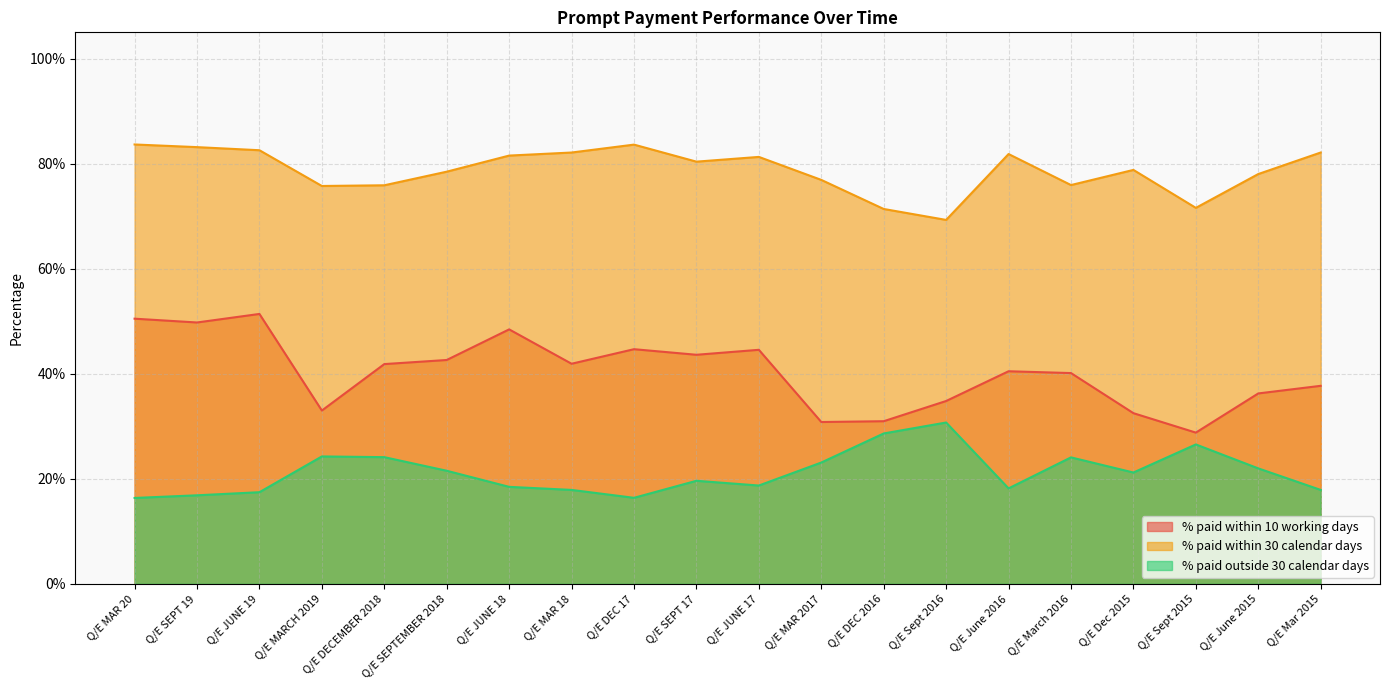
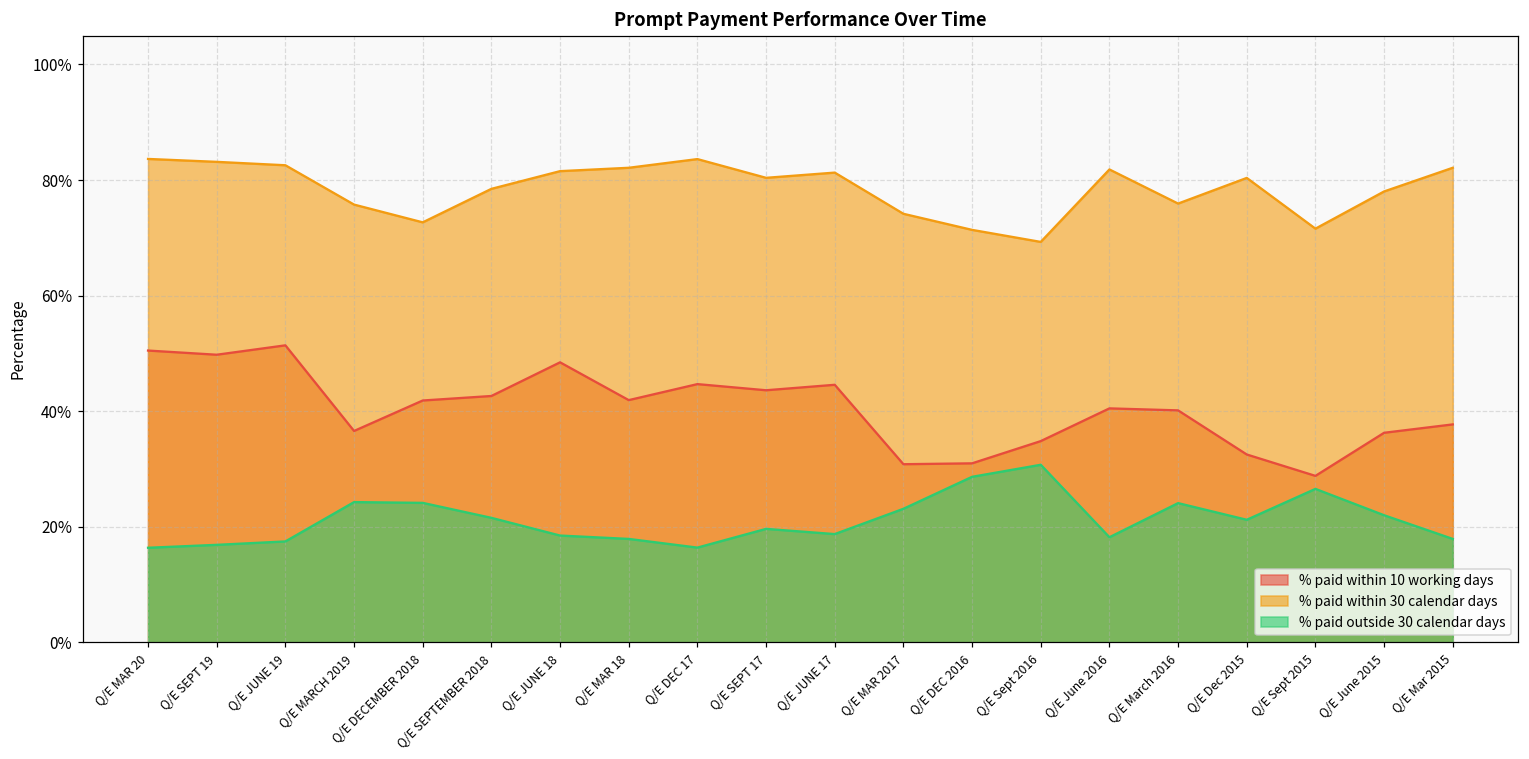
% paid within 10 working days, Q/E MARCH 2019: 33% -> 37%
% paid within 30 calendar days, Q/E DECEMBER 2018: 76% -> 73%
% paid within 30 calendar days, Q/E MAR 2017: 77% -> 74%
% paid within 30 calendar days, Q/E Dec 2015: 79% -> 80%
